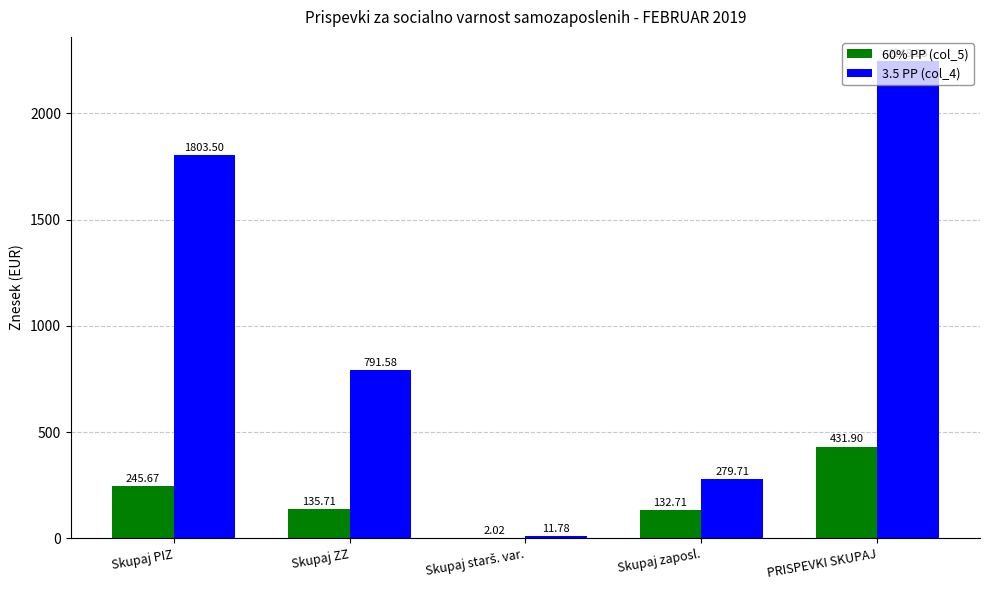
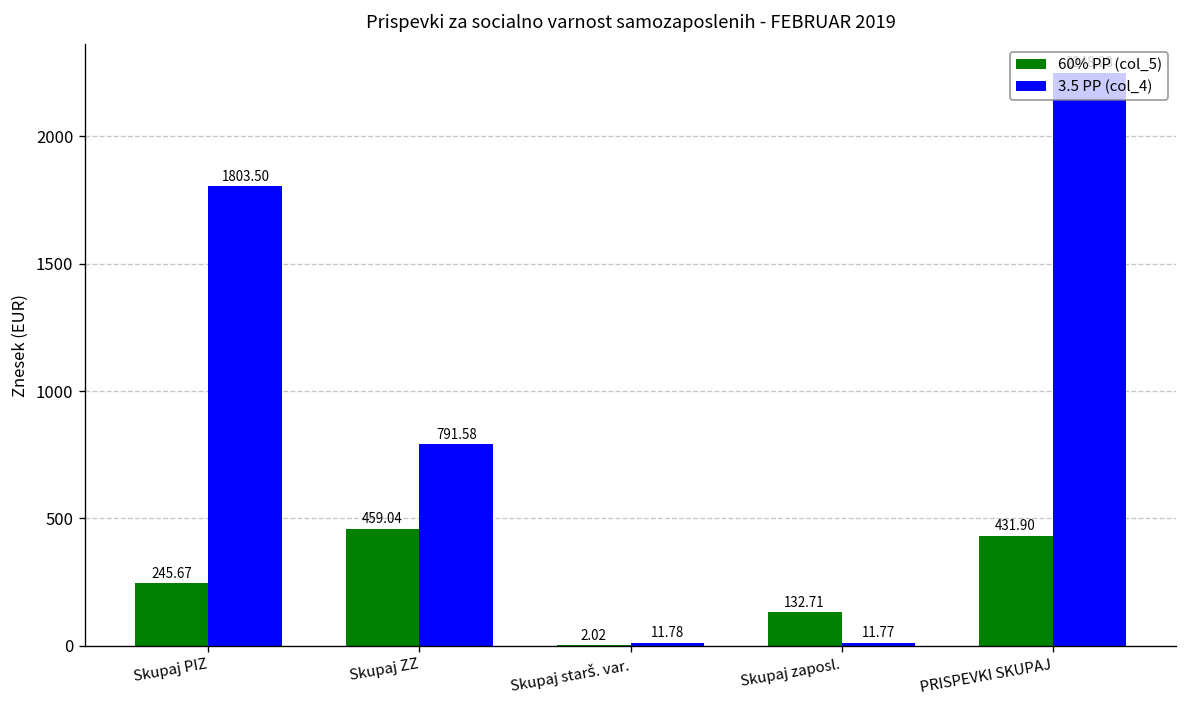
60% PP (col_5), Skupaj ZZ: 135.71 -> 459.04
3.5 PP (col_4), Skupaj zaposl.: 279.71 -> 11.77
